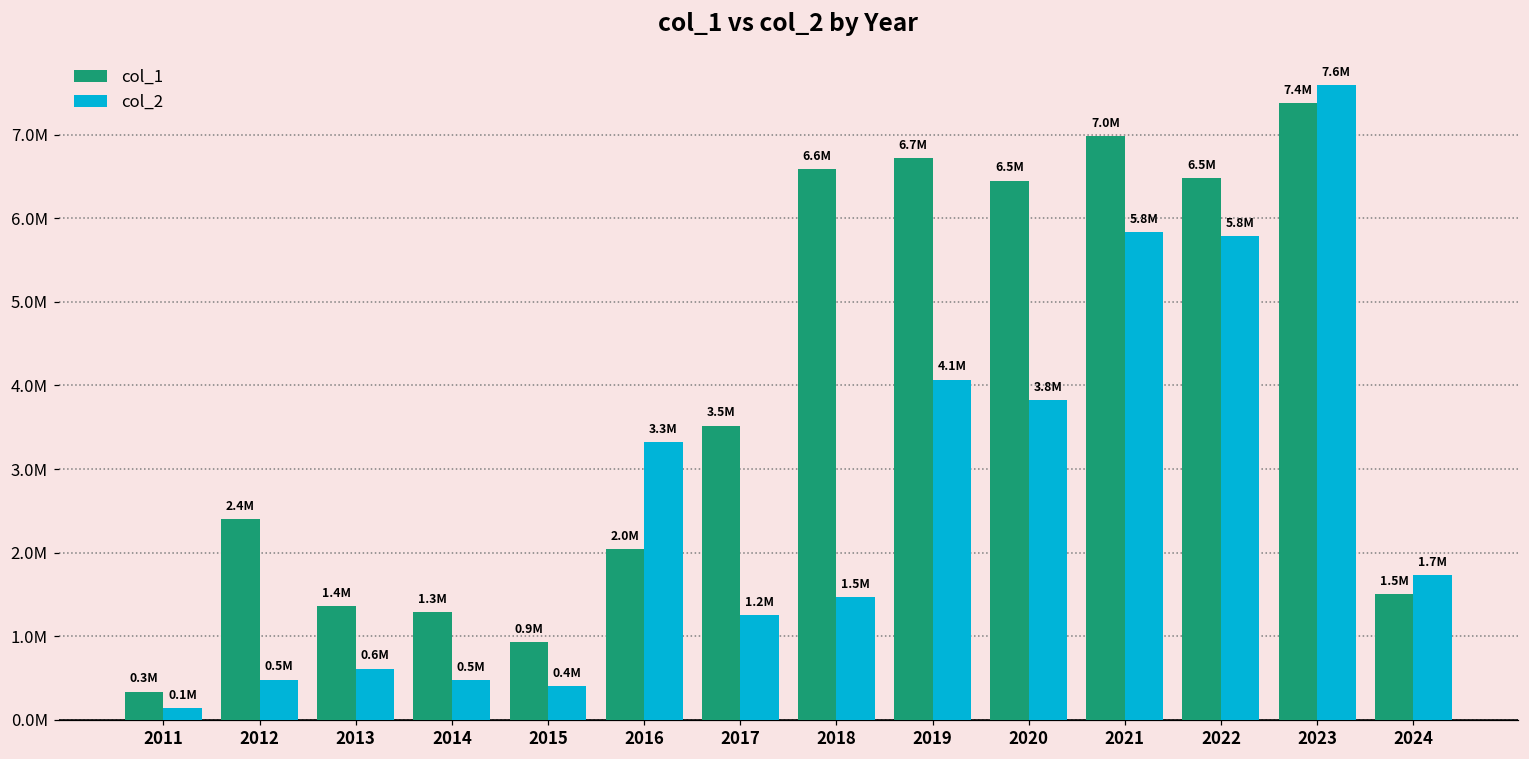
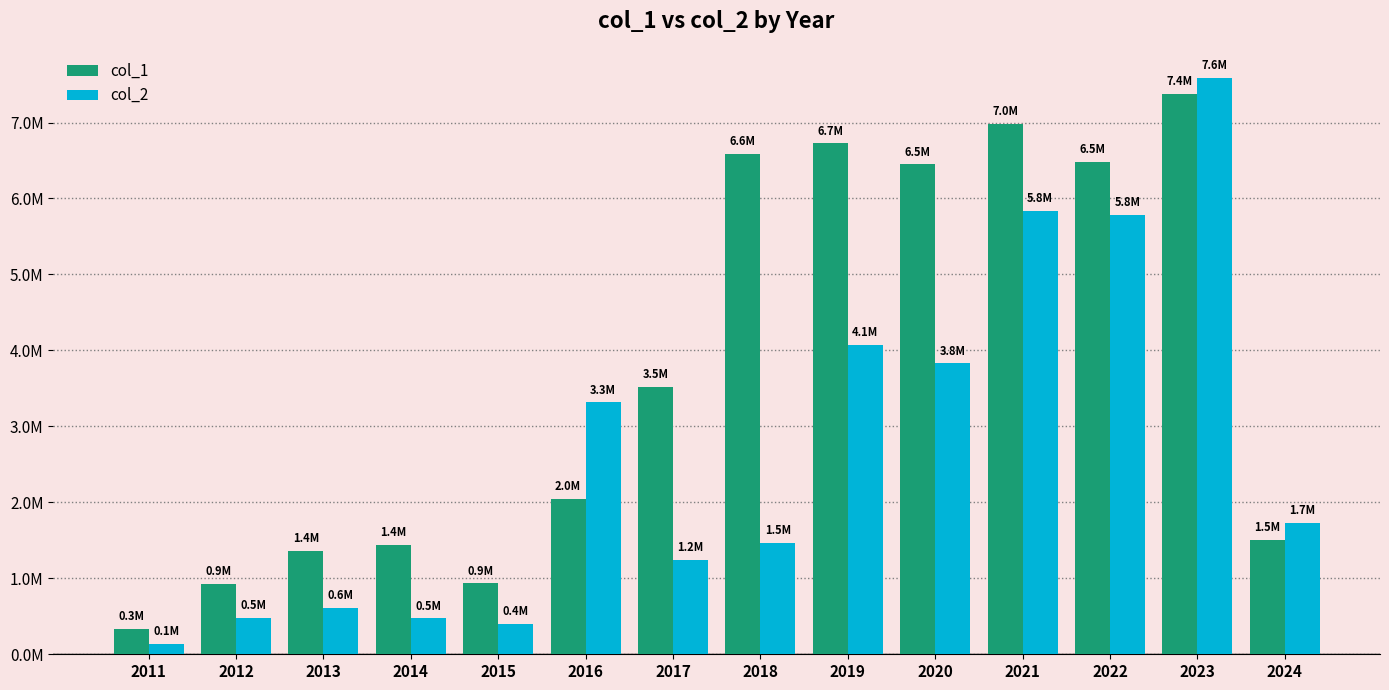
col_1, 2012: 2.4M -> 0.9M
col_1, 2014: 1.3M -> 1.4M
